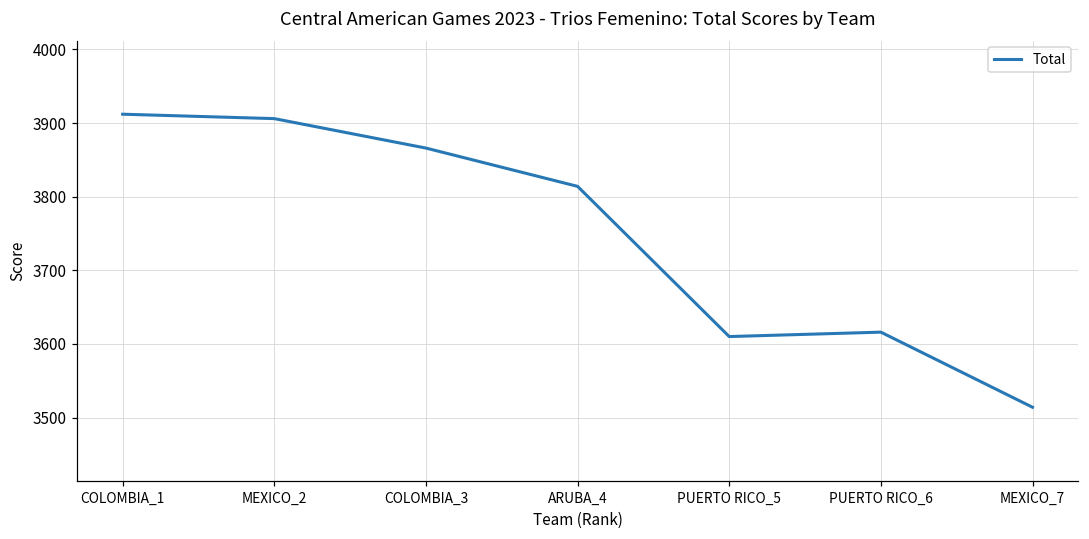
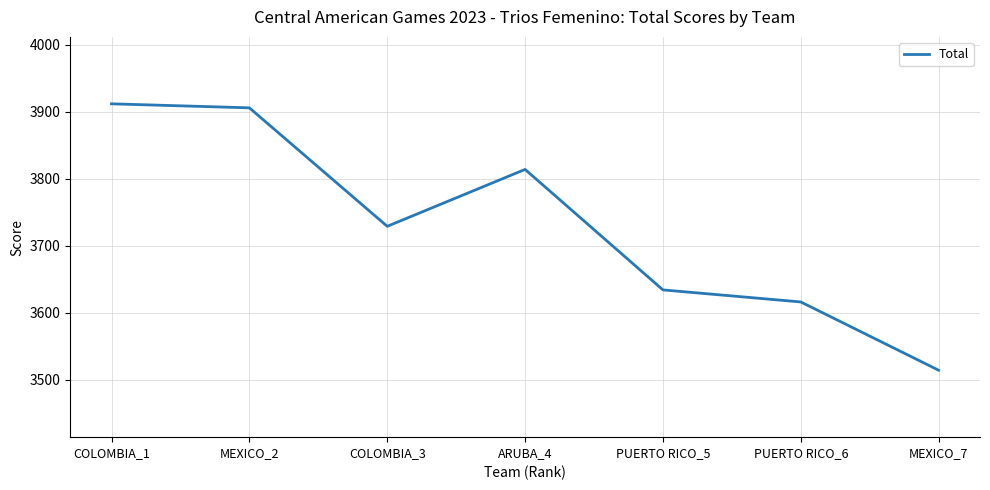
COLOMBIA_3: 3870 -> 3730
PUERTO RICO_5: 3610 -> 3630
